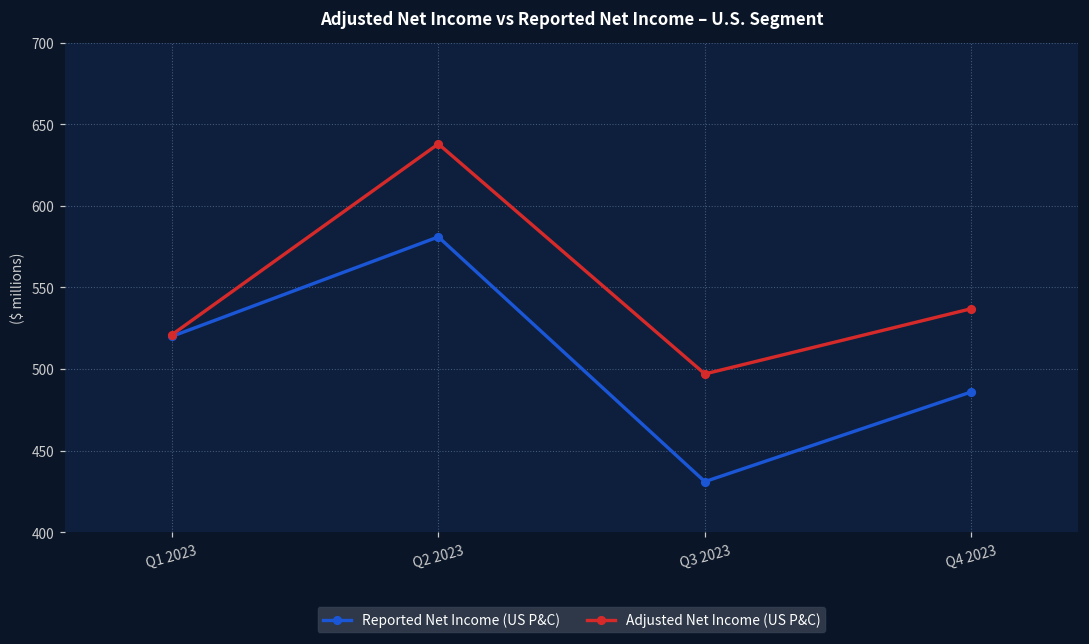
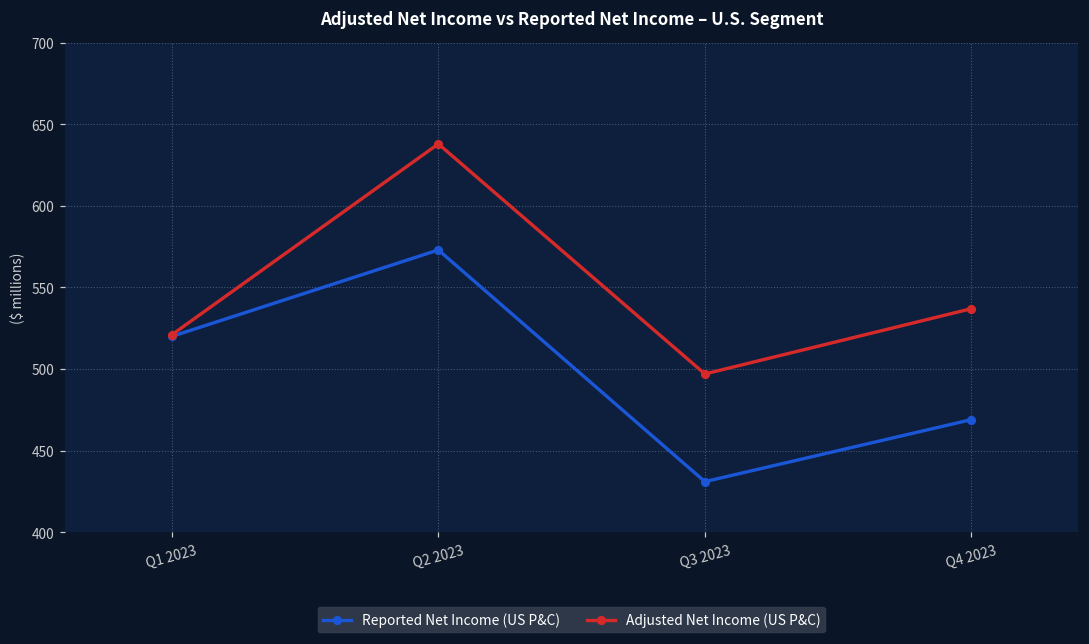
Reported Net Income (US P&C), Q2 2023: 581 -> 573
Reported Net Income (US P&C), Q4 2023: 486 -> 469
